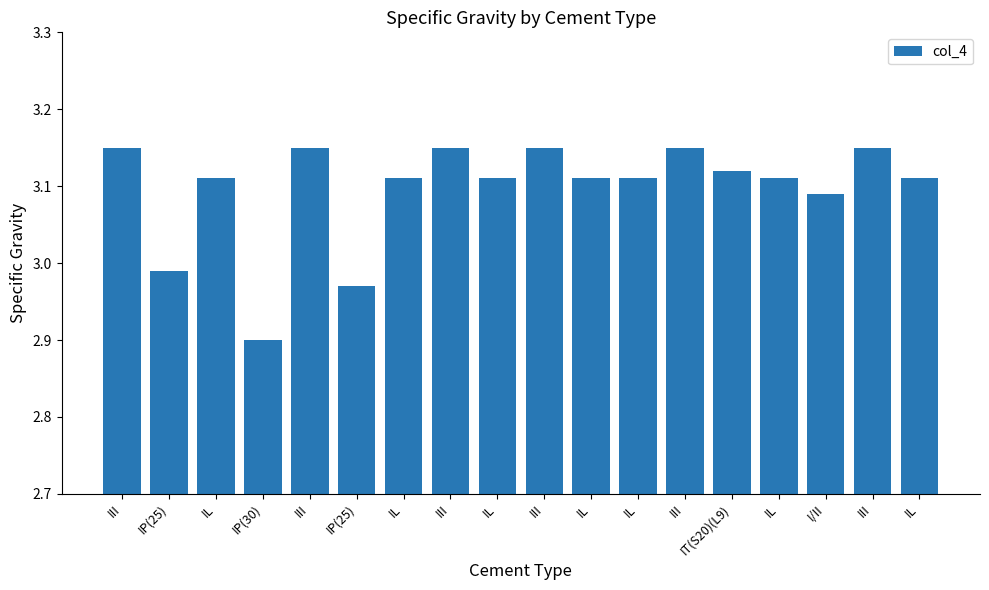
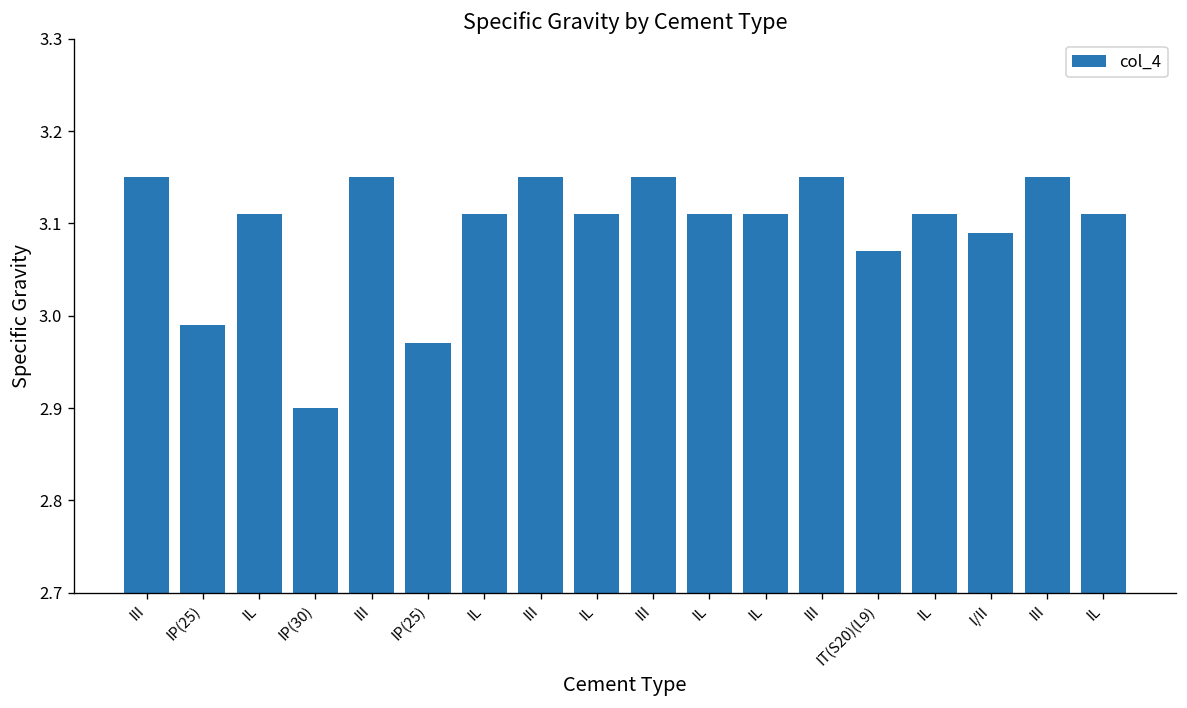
IT(S20)(L9): 3.12 -> 3.07
